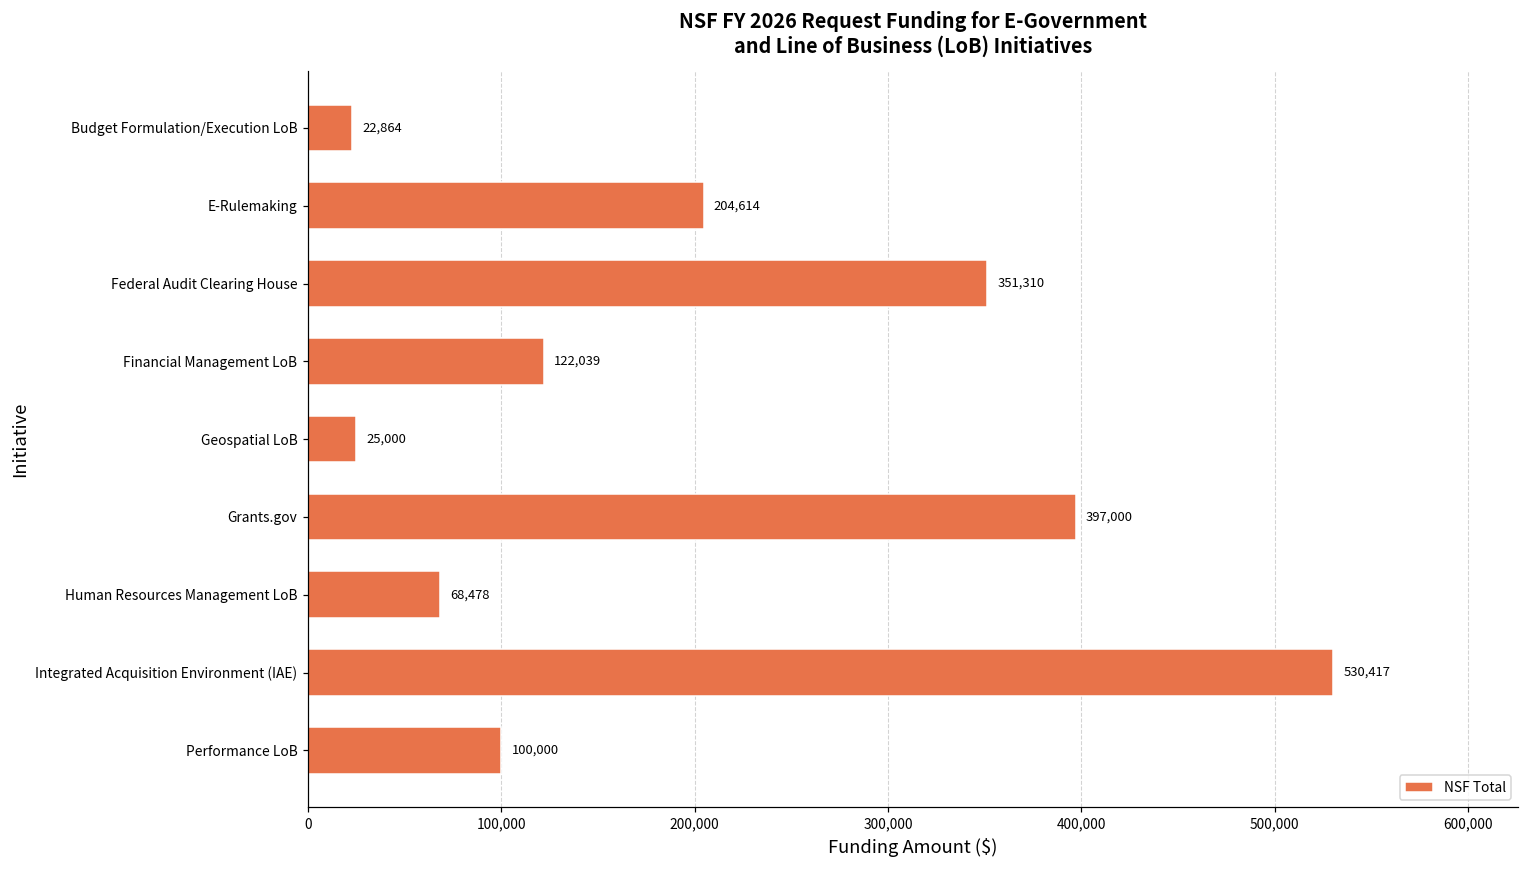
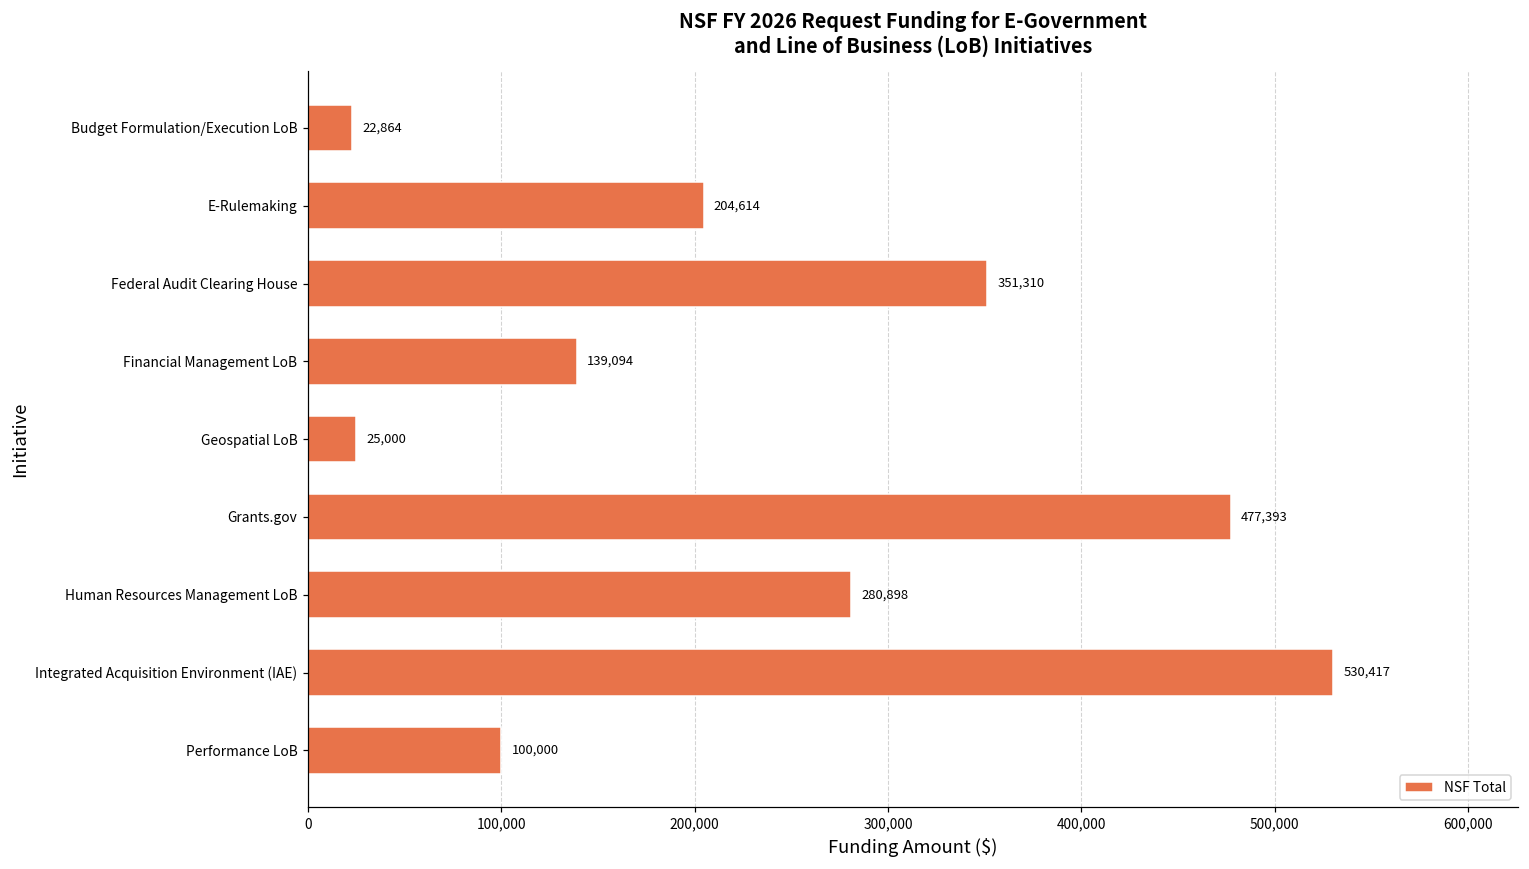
Financial Management LoB: 122,039 -> 139,094
Grants.gov: 397,000 -> 477,393
Human Resources Management LoB: 68,478 -> 280,898
